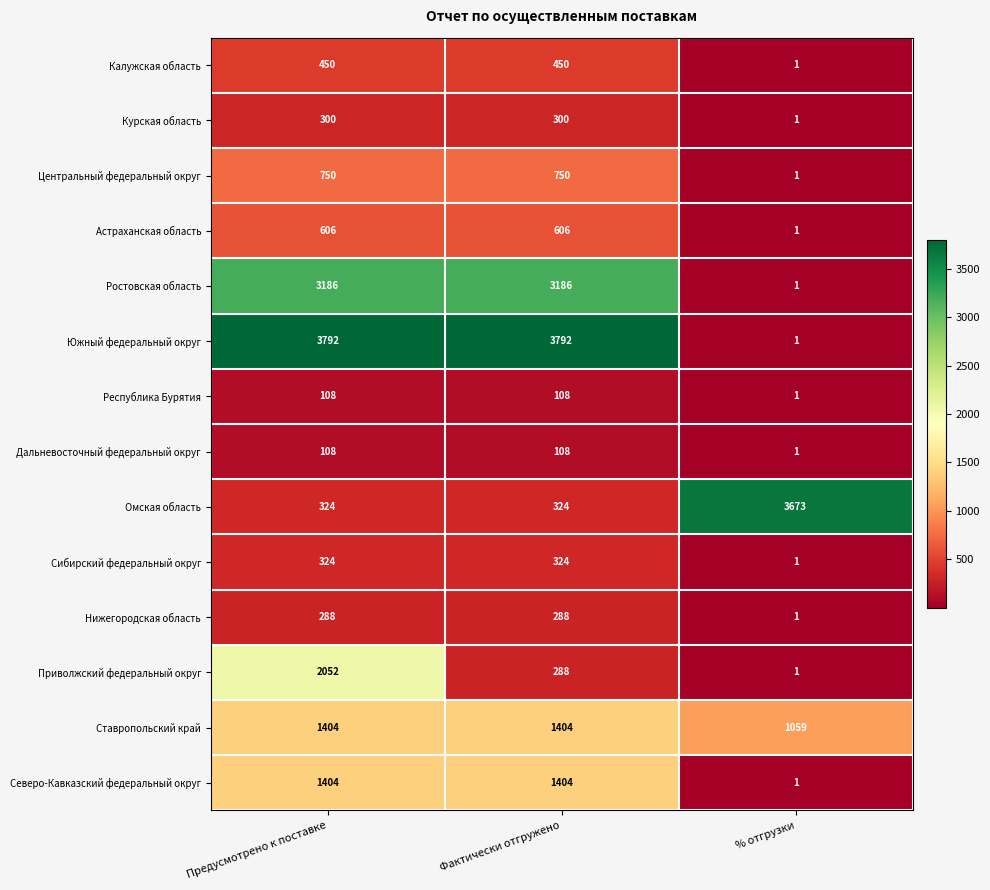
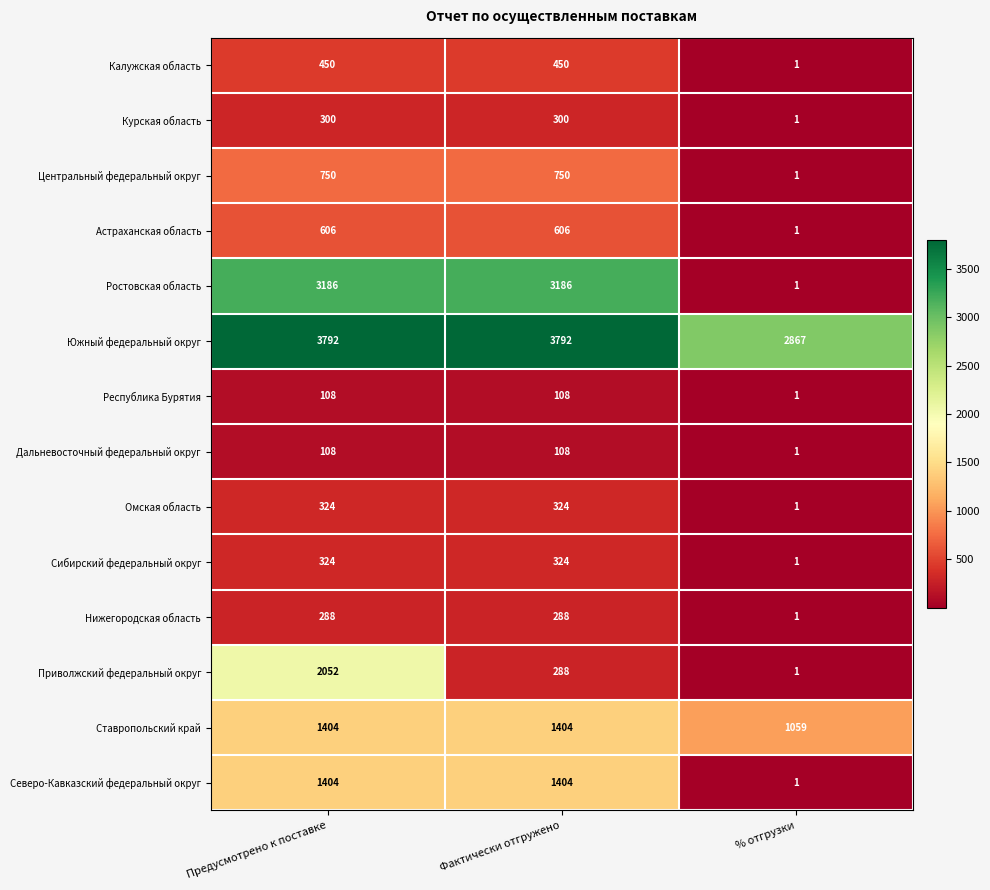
Южный федеральный округ, % отгрузки: 1 -> 2867
Омская область, % отгрузки: 3673 -> 1
